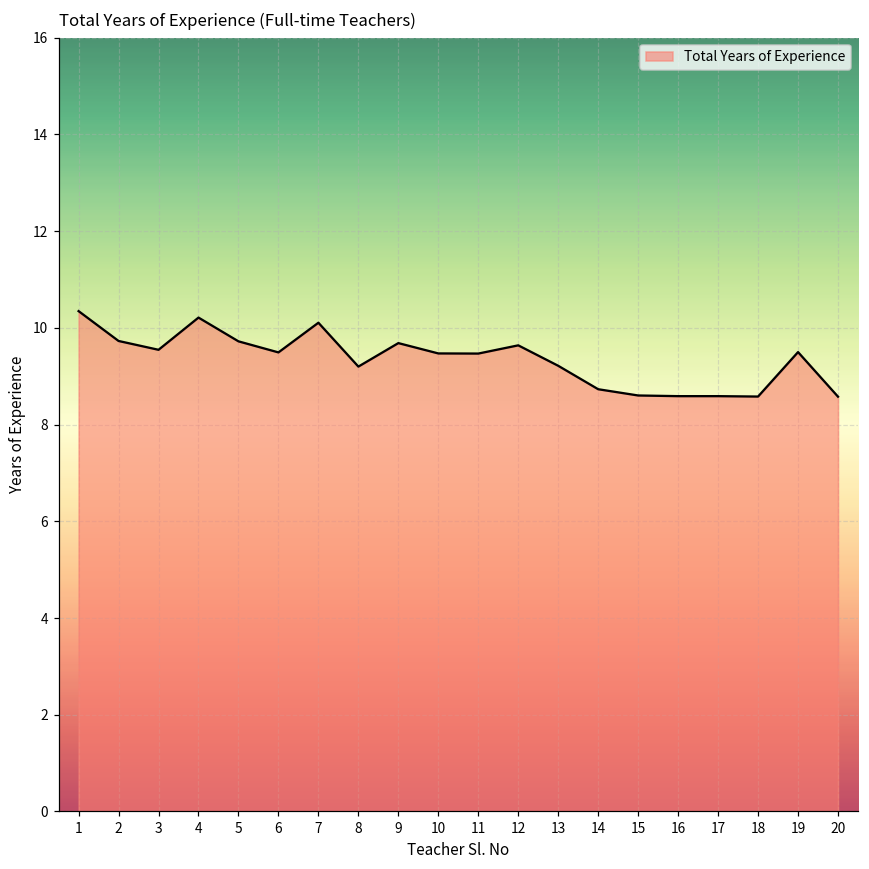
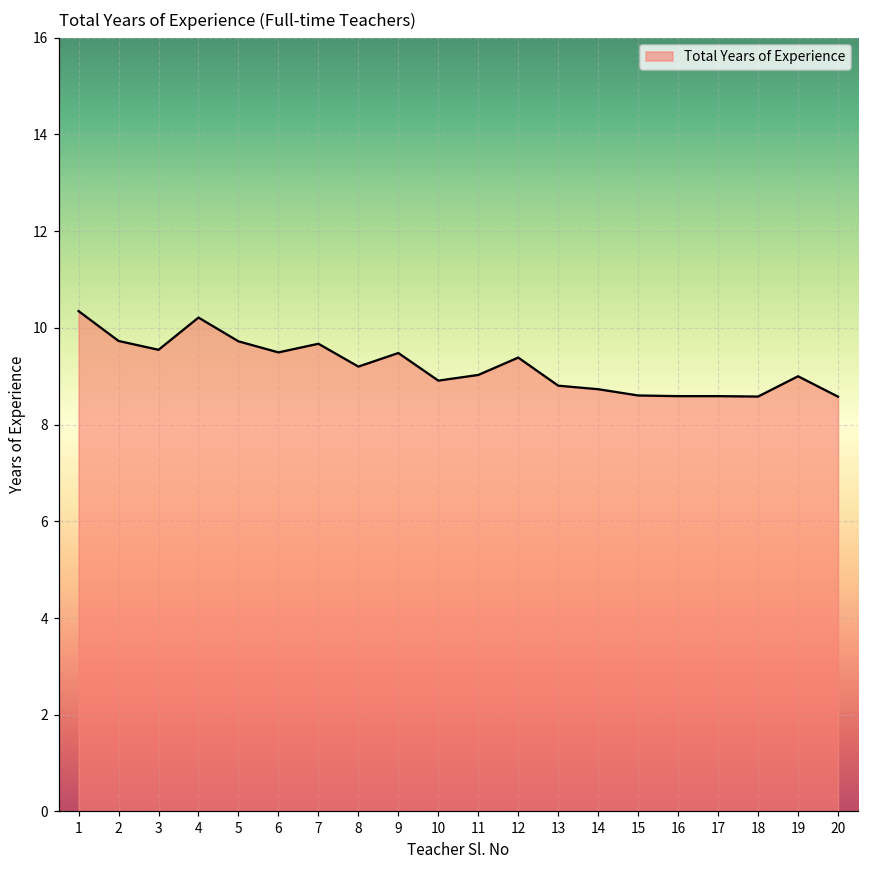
7: 10.1 -> 9.7
9: 9.7 -> 9.5
10: 9.5 -> 8.9
11: 9.5 -> 9.0
12: 9.6 -> 9.4
13: 9.2 -> 8.8
19: 9.5 -> 9.0
